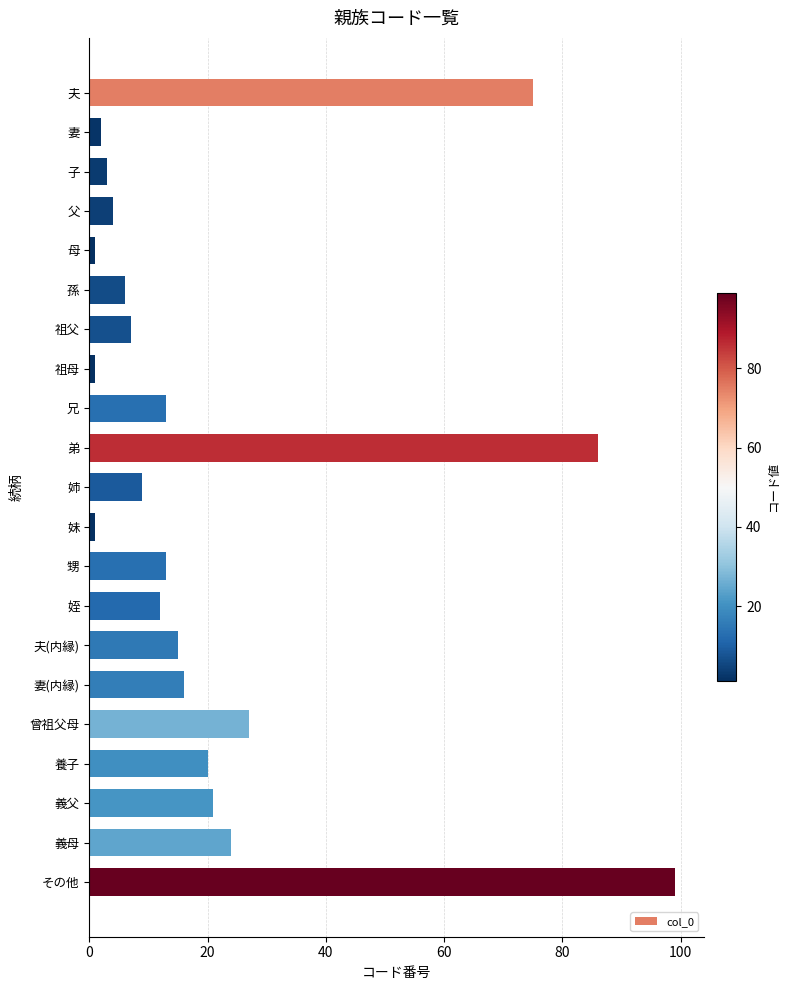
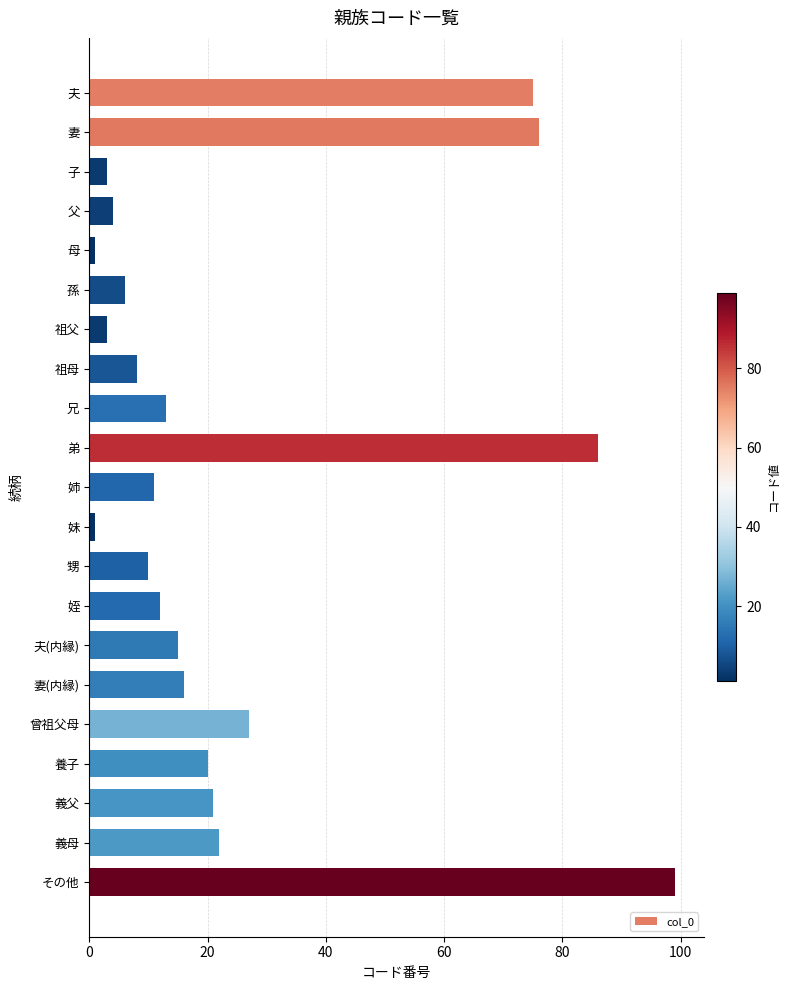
妻: 2 -> 76
祖父: 7 -> 3
祖母: 1 -> 8
姉: 9 -> 11
甥: 13 -> 10
義母: 24 -> 22
